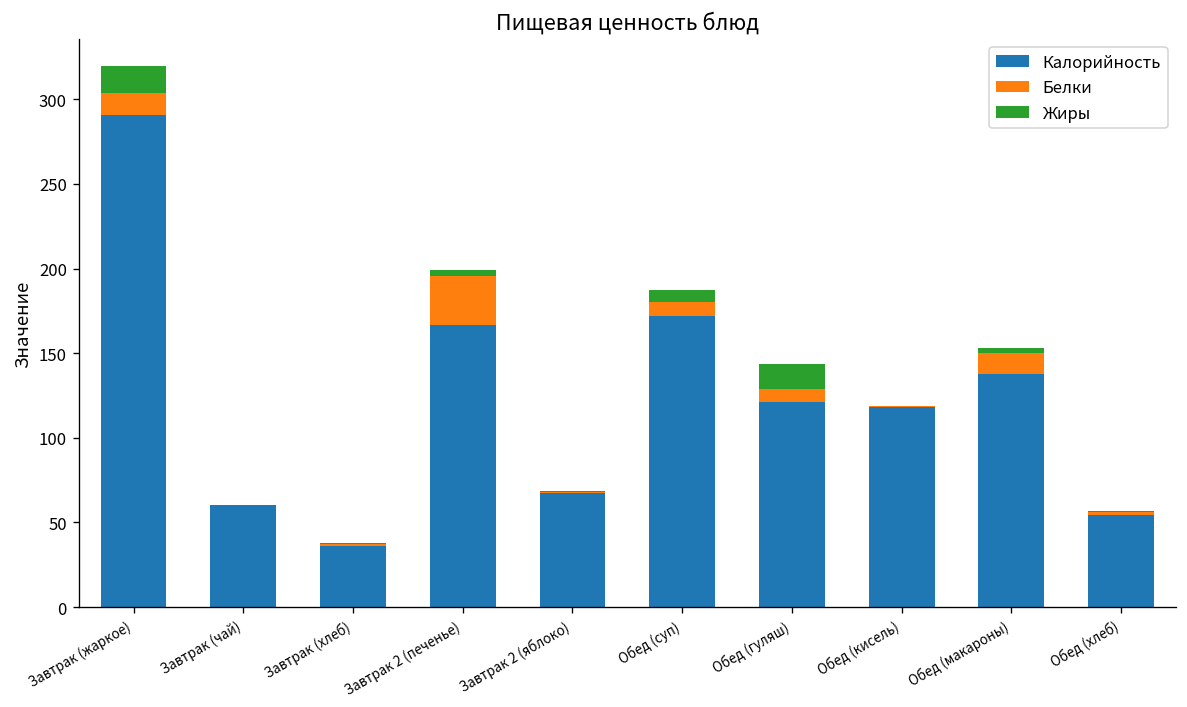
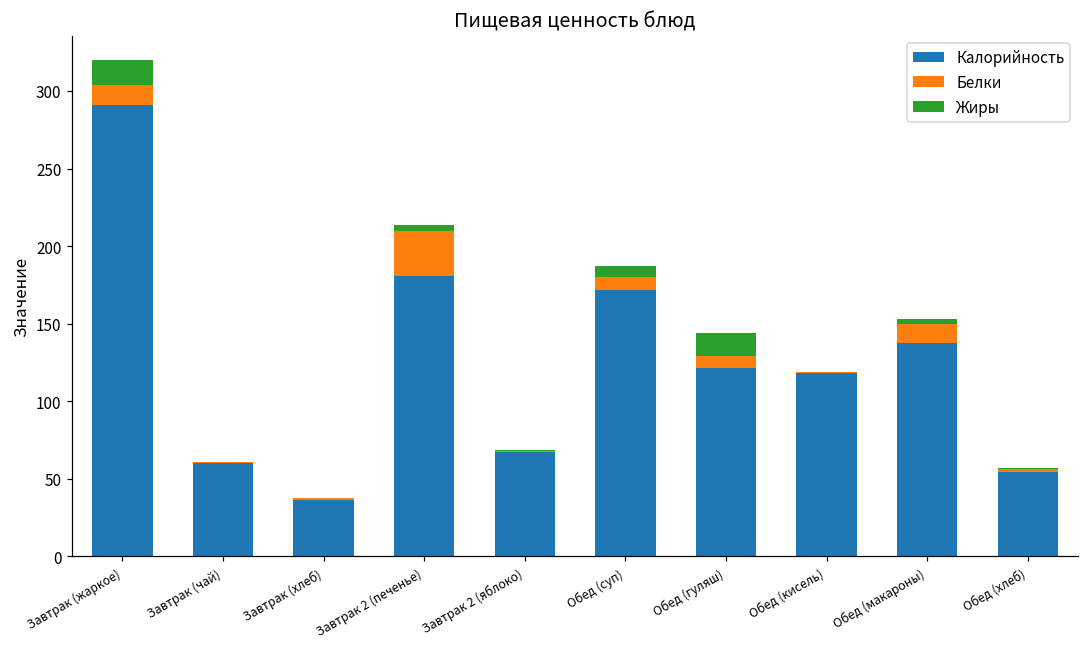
Калорийность, Завтрак 2 (печенье): 167 -> 181
